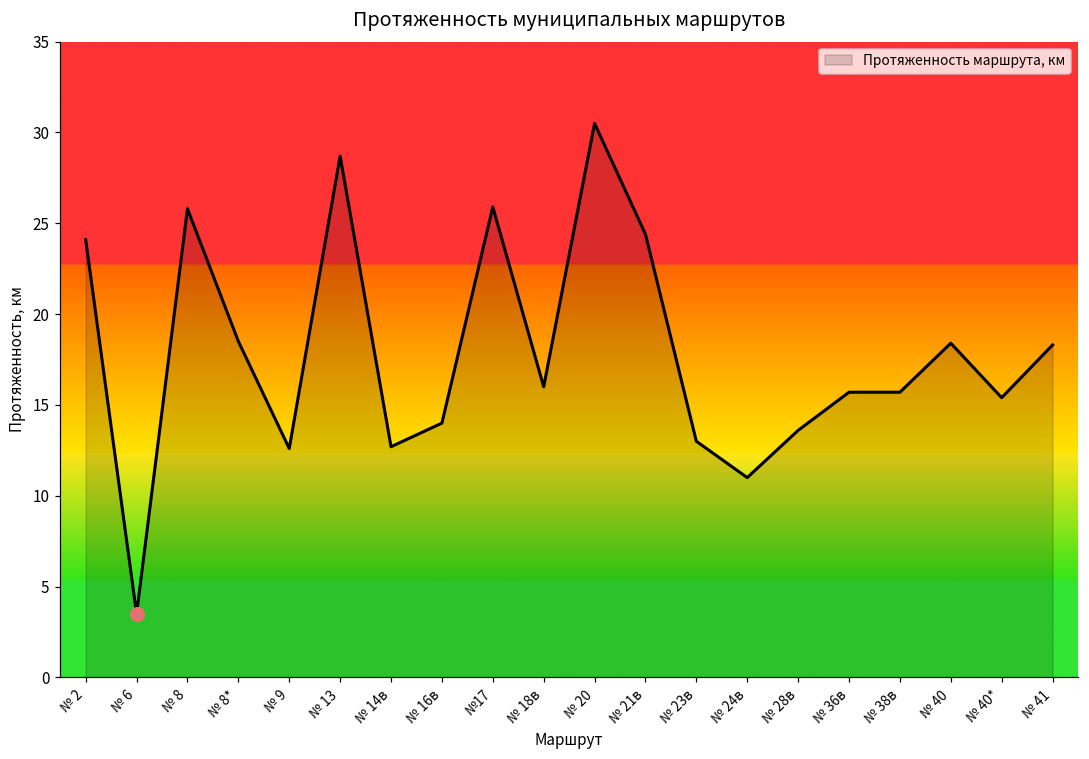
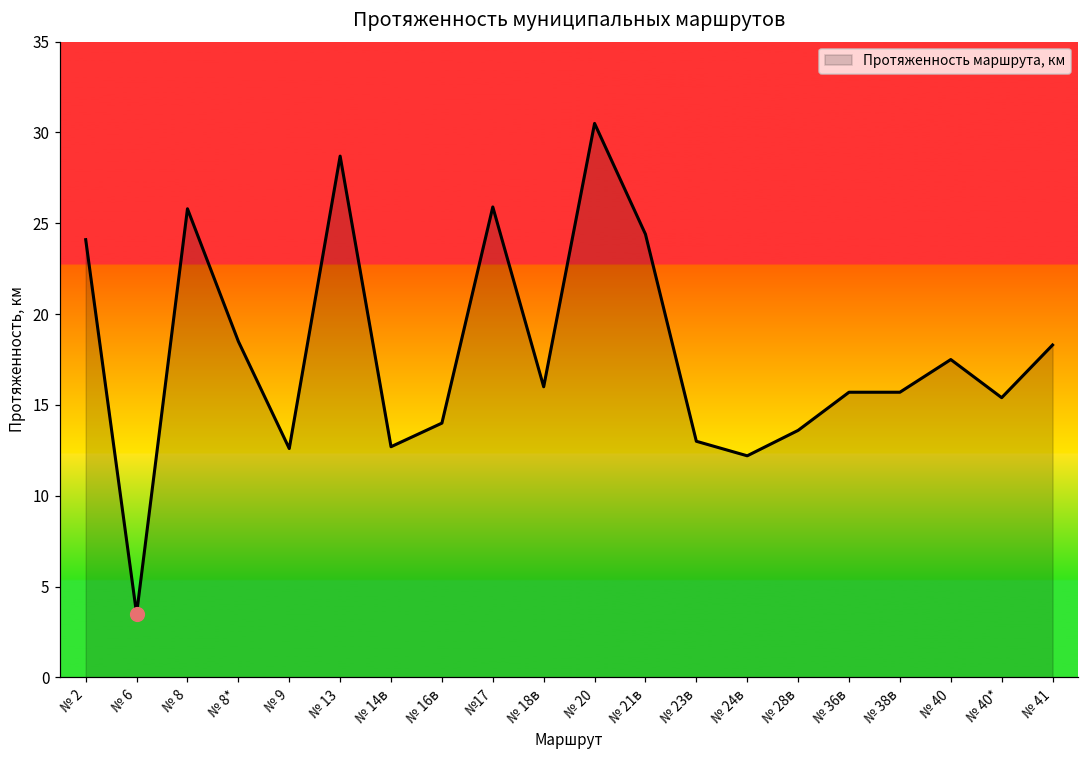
Протяженность маршрута, км, № 24в: 11.0 -> 12.2
Протяженность маршрута, км, № 40: 18.4 -> 17.5
